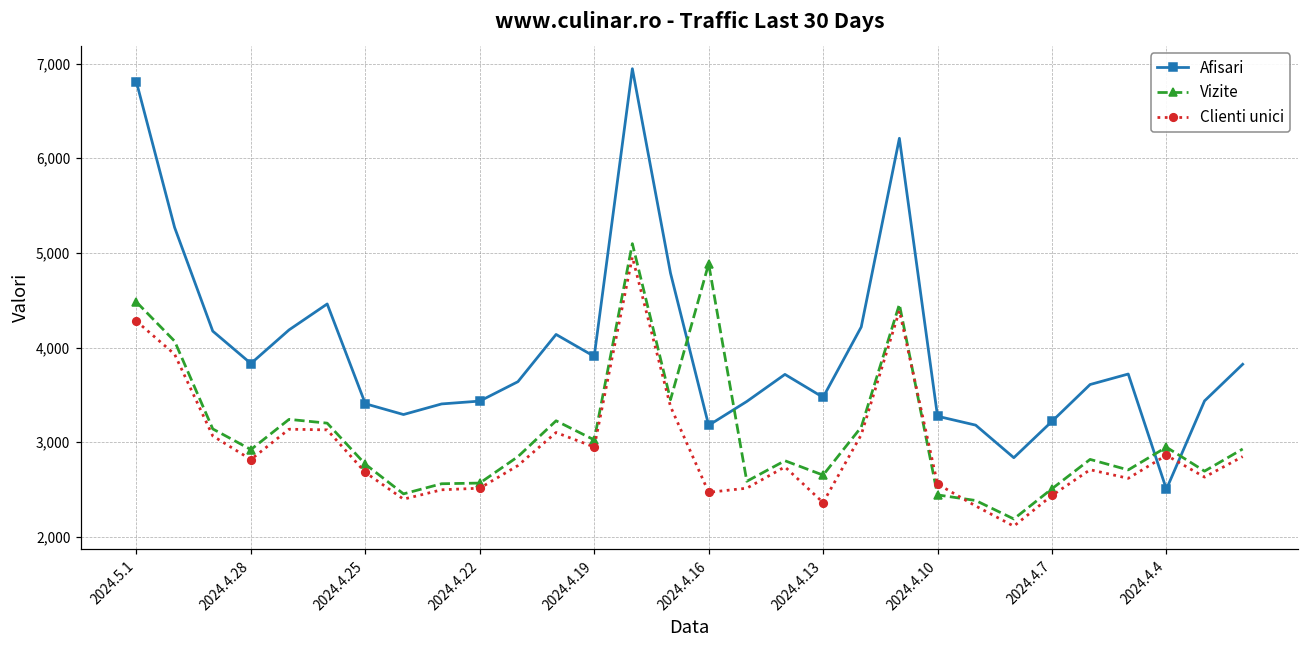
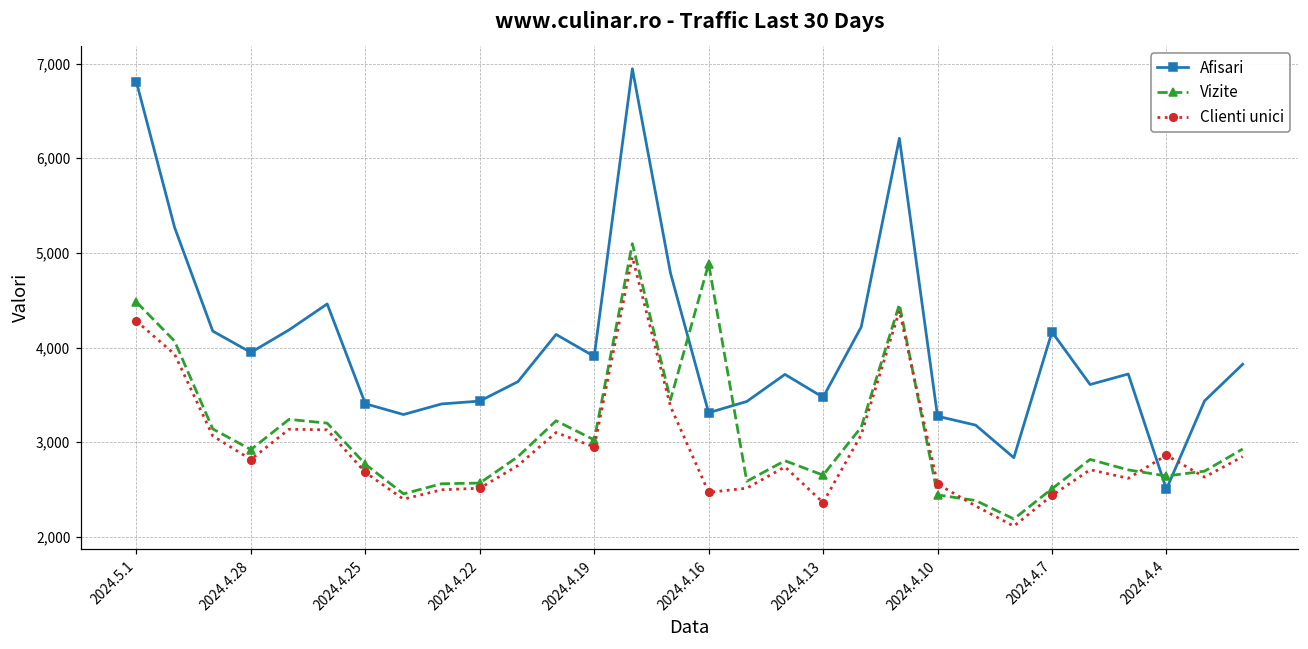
Afisari, 2024.4.28: 3,800 -> 3,900
Afisari, 2024.4.16: 3,200 -> 3,300
Afisari, 2024.4.7: 3,200 -> 4,200
Vizite, 2024.4.4: 2,900 -> 2,600
